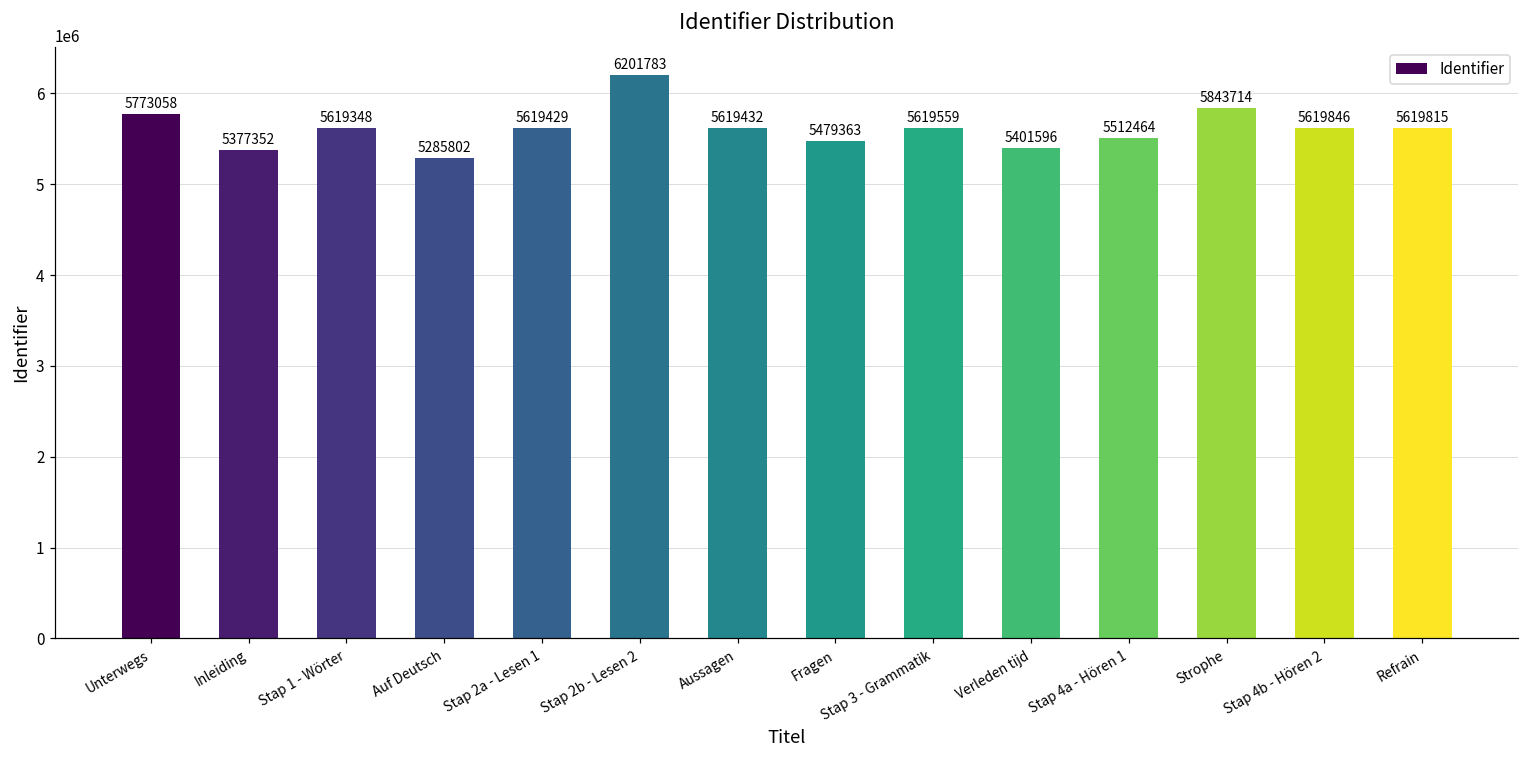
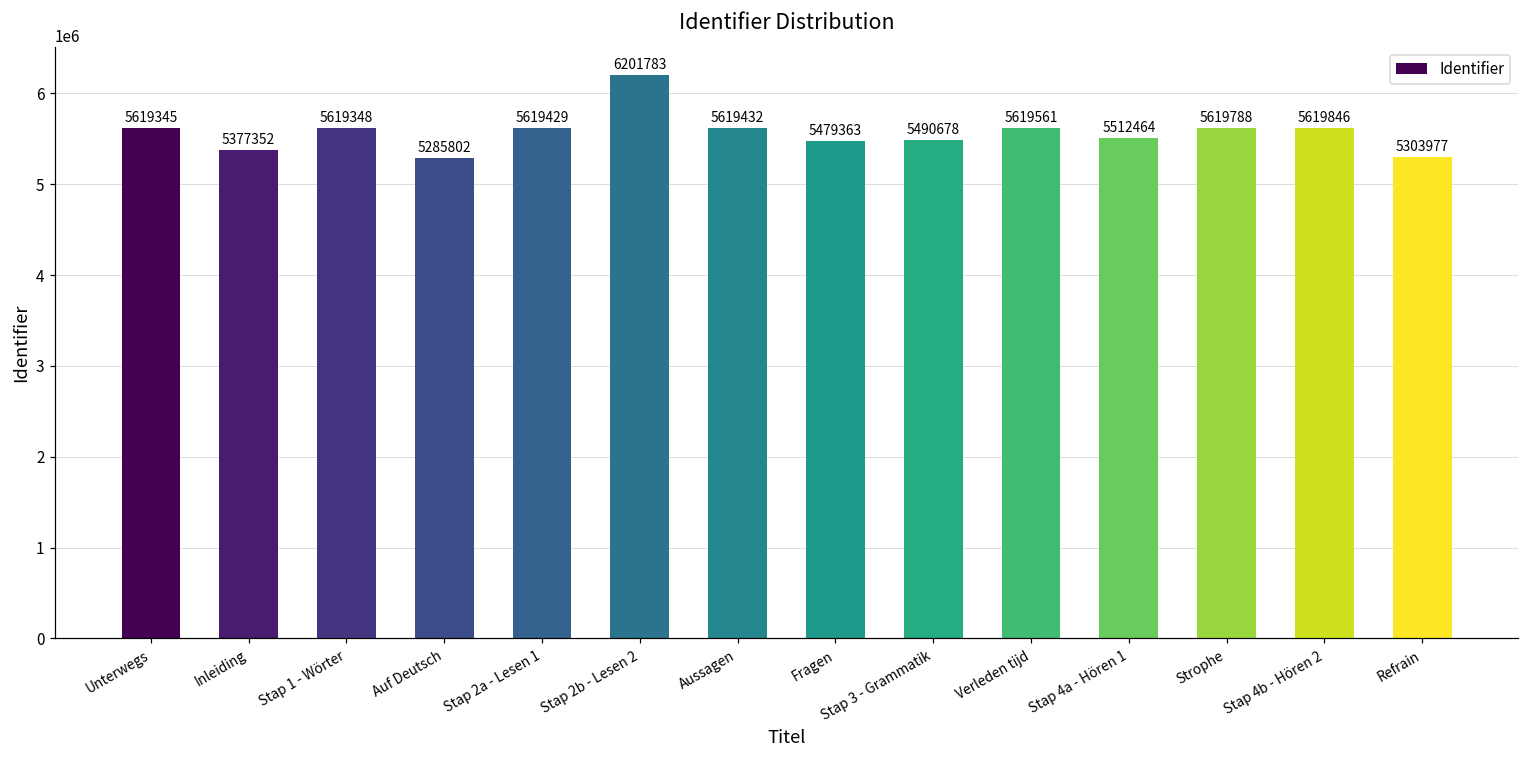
Unterwegs: 5773058 -> 5619345
Stap 3 - Grammatik: 5619559 -> 5490678
Verleden tijd: 5401596 -> 5619561
Strophe: 5843714 -> 5619788
Refrain: 5619815 -> 5303977
